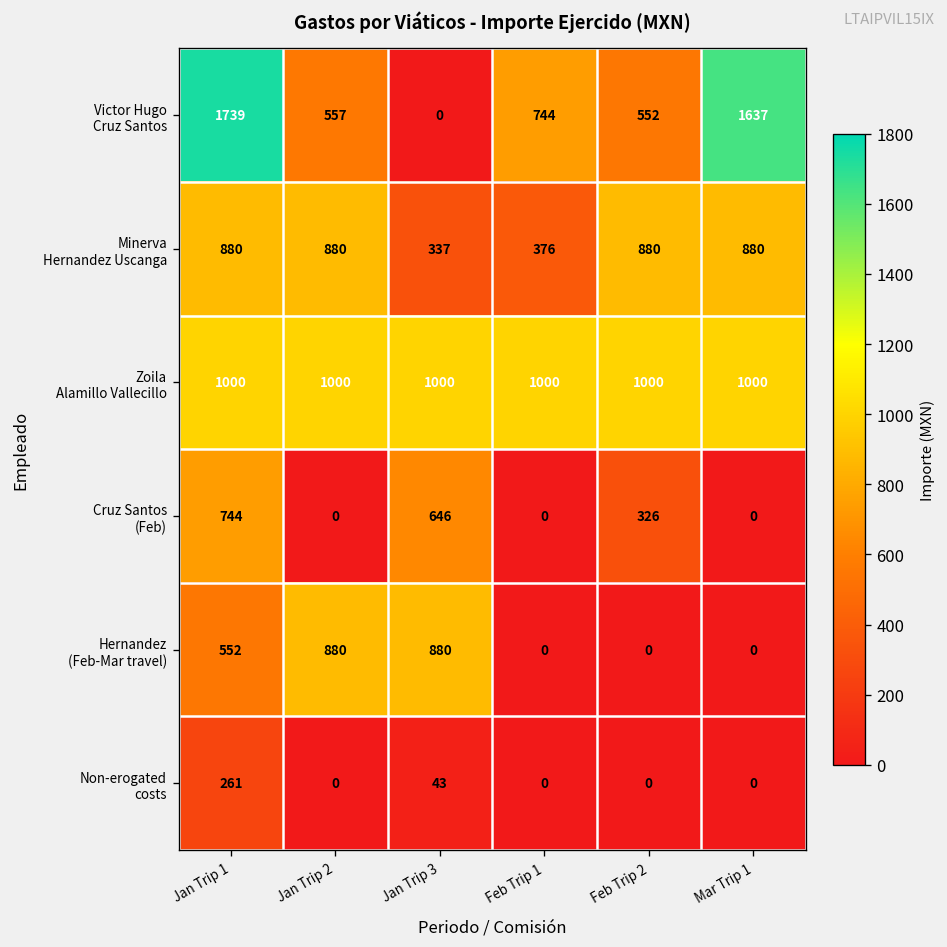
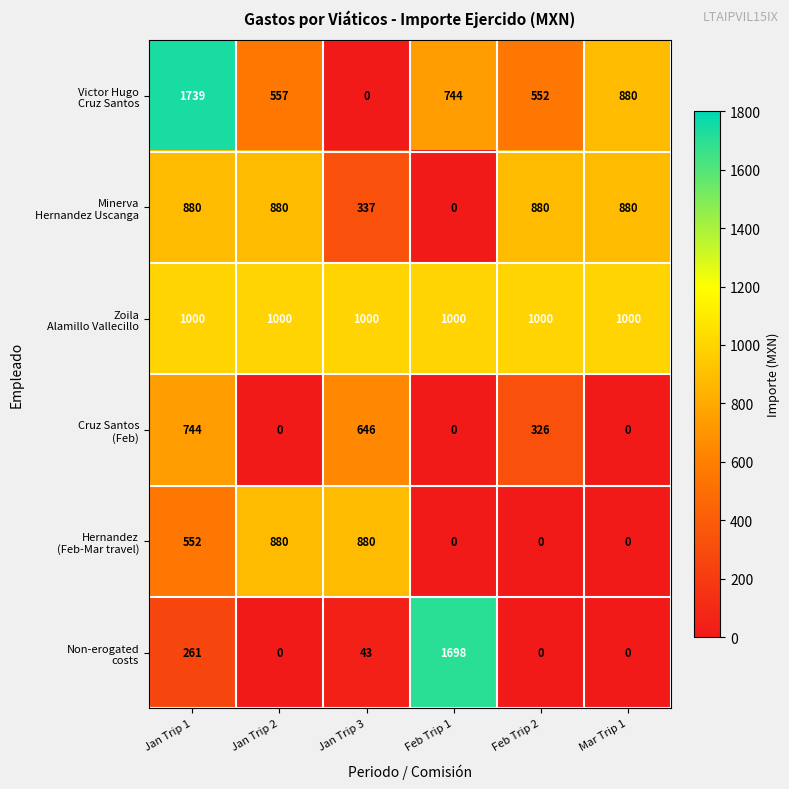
Victor Hugo Cruz Santos, Mar Trip 1: 1637 -> 880
Minerva Hernandez Uscanga, Feb Trip 1: 376 -> 0
Non-erogated costs, Feb Trip 1: 0 -> 1698
